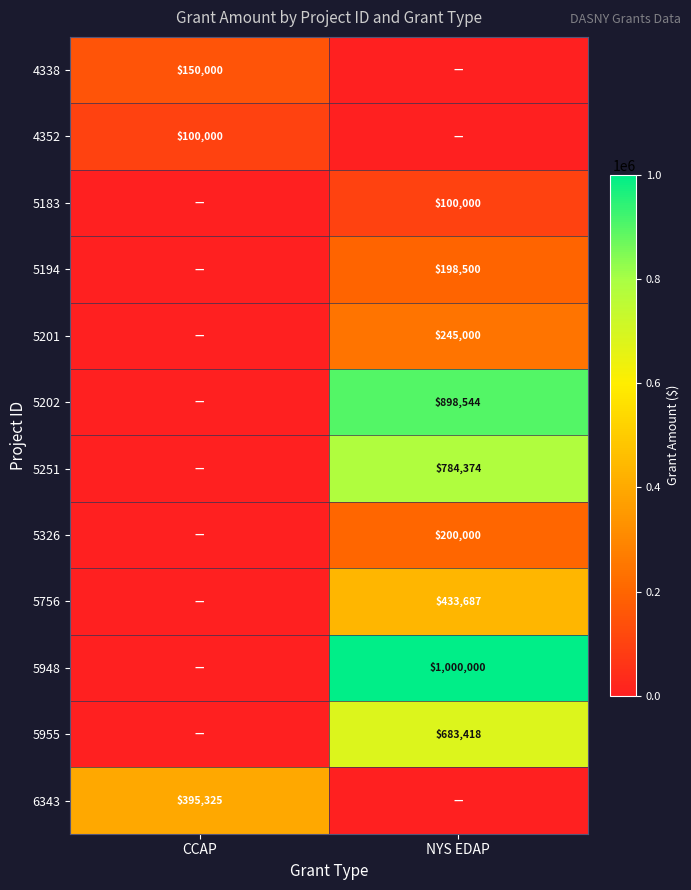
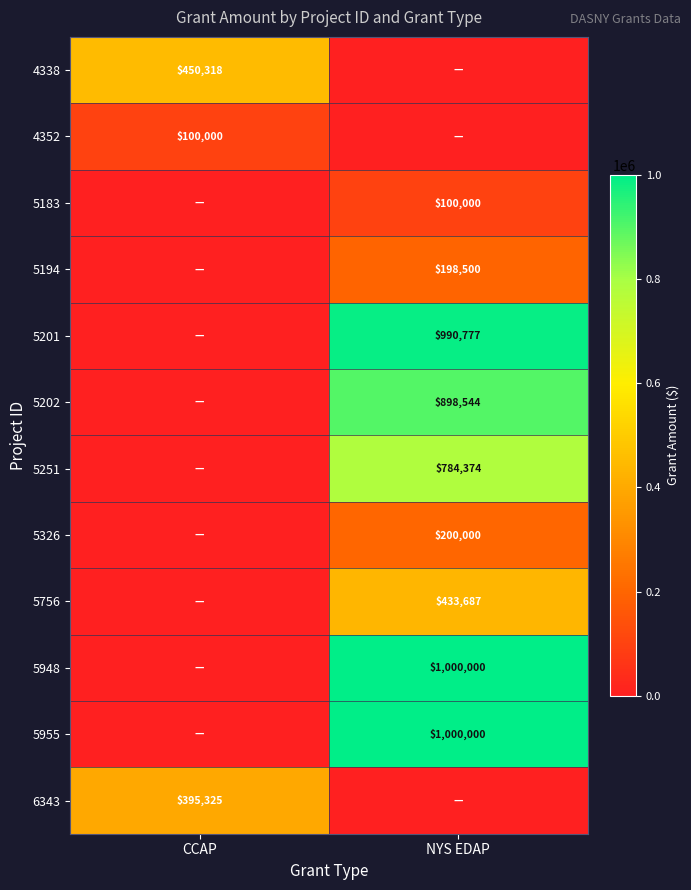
4338, CCAP: $150,000 -> $450,318
5201, NYS EDAP: $245,000 -> $990,777
5955, NYS EDAP: $683,418 -> $1,000,000
